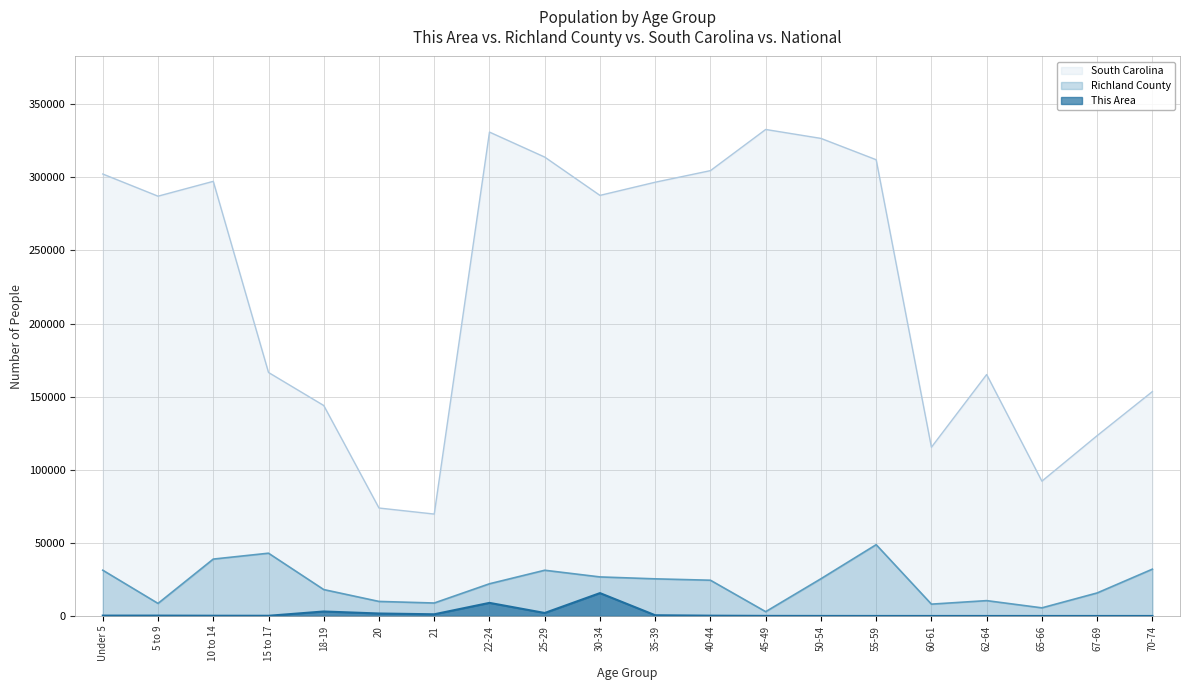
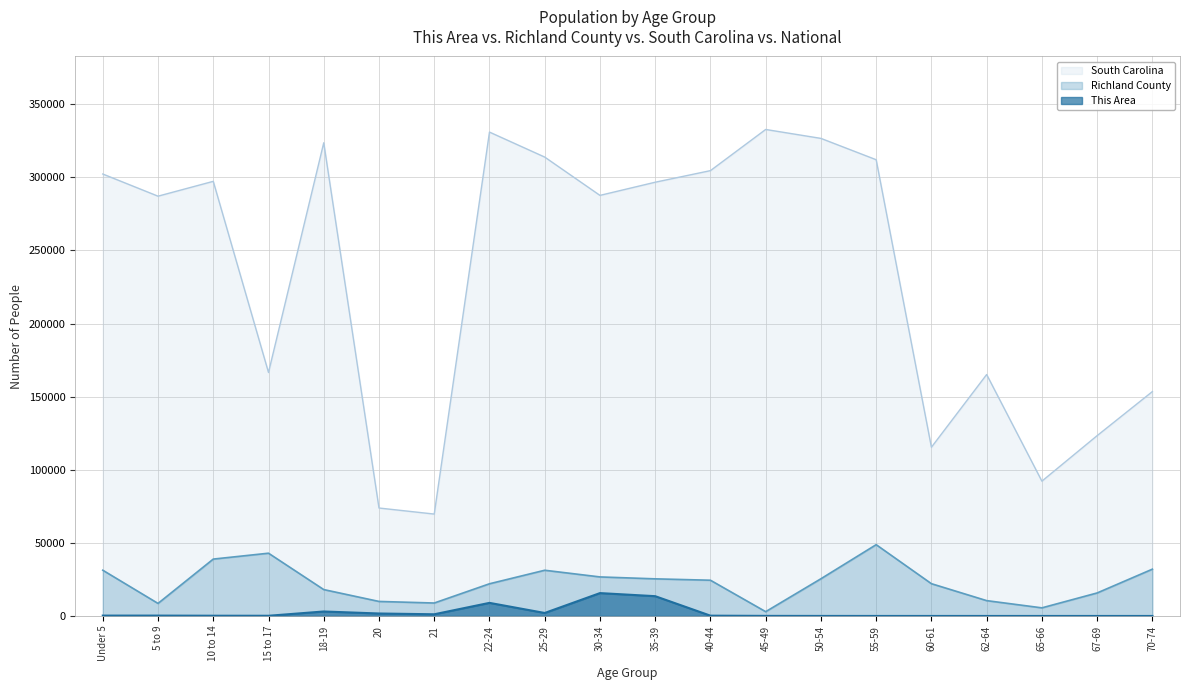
South Carolina, 18-19: 144000 -> 324000
This Area, 35-39: 1000 -> 14000
Richland County, 60-61: 8000 -> 22000
